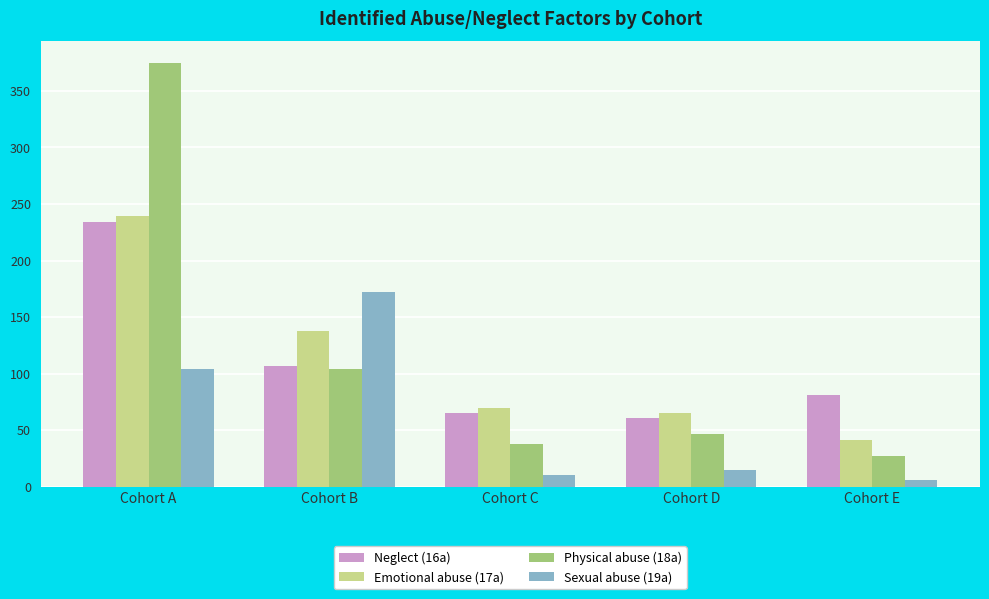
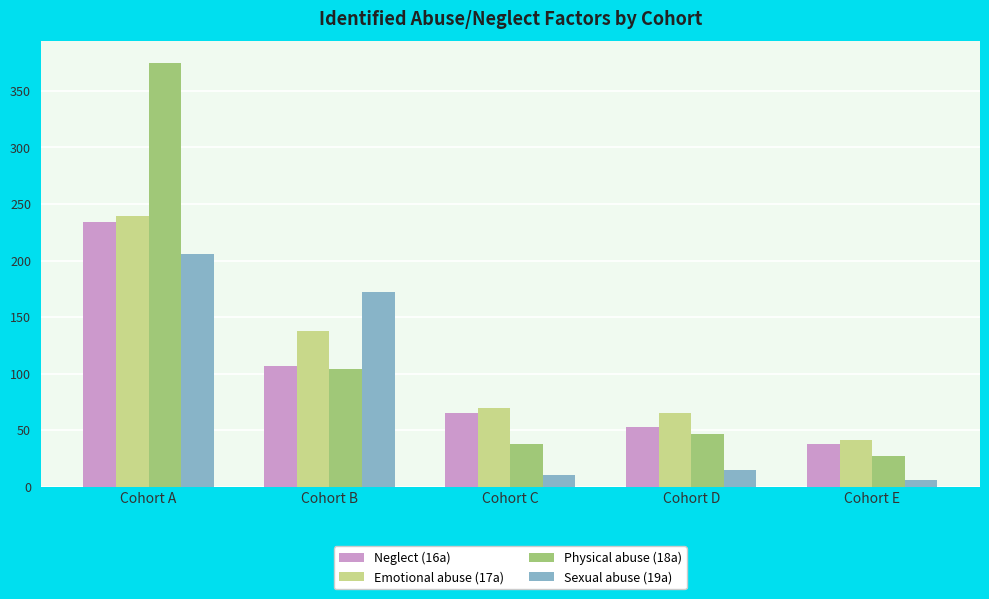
Sexual abuse (19a), Cohort A: 104 -> 206
Neglect (16a), Cohort D: 61 -> 53
Neglect (16a), Cohort E: 81 -> 38
